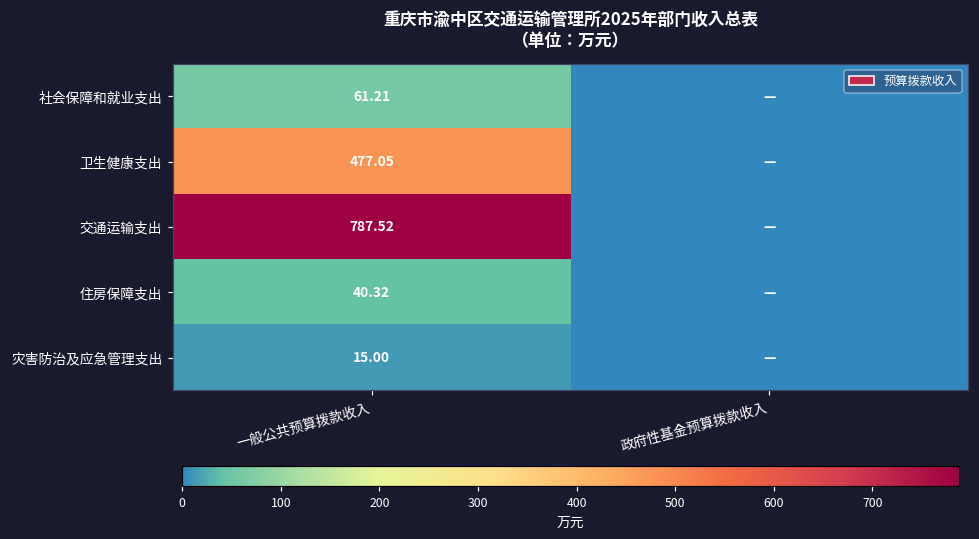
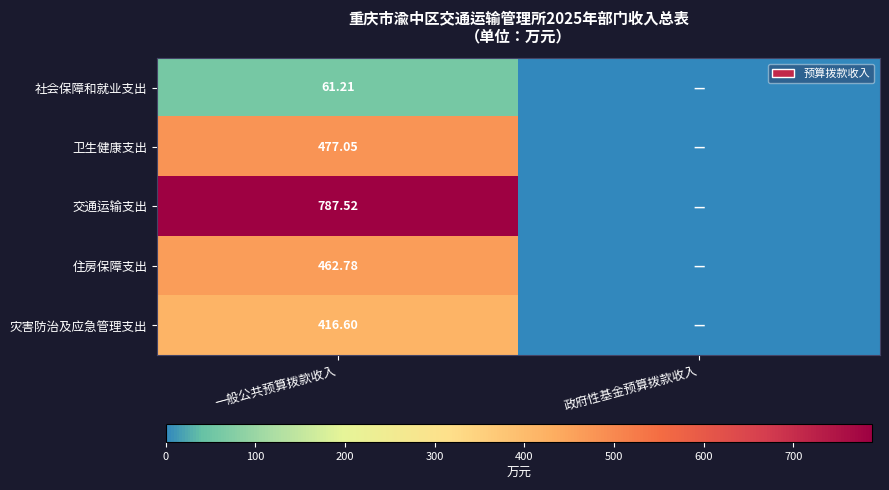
住房保障支出, 一般公共预算拨款收入: 40.32 -> 462.78
灾害防治及应急管理支出, 一般公共预算拨款收入: 15.00 -> 416.60
